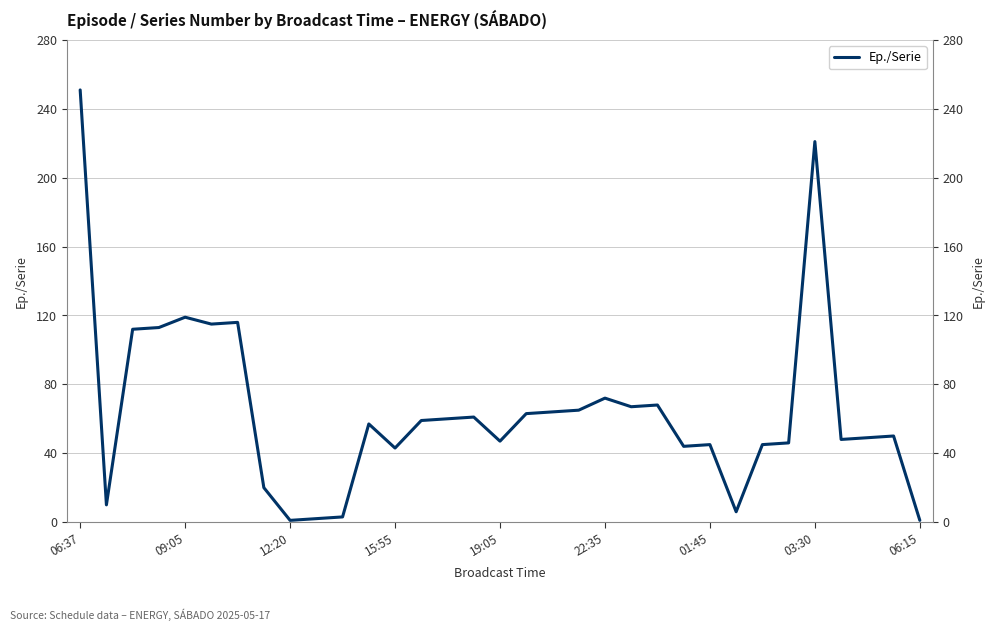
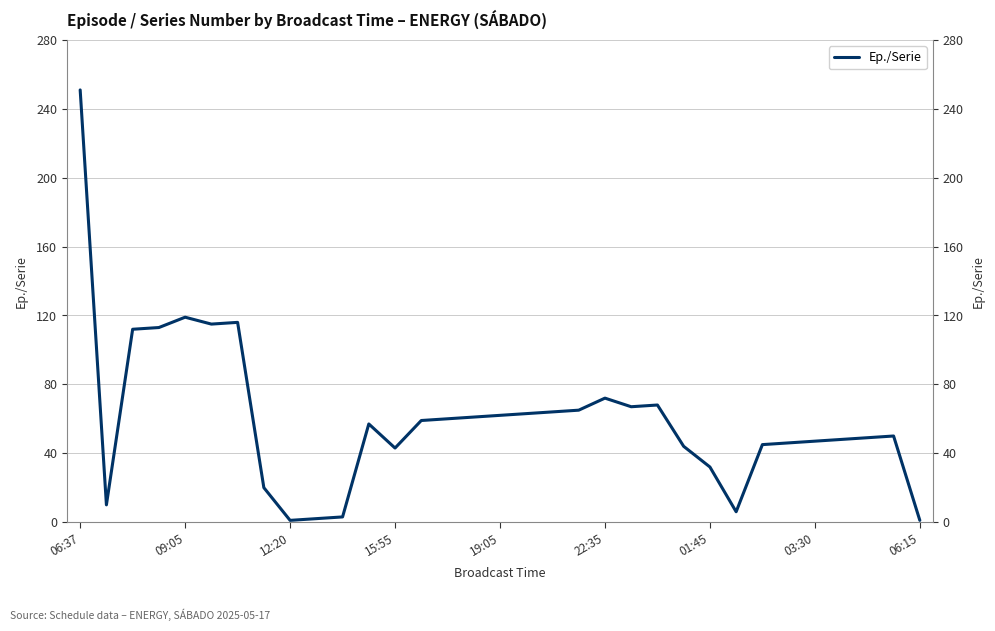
19:05: 47 -> 62
01:45: 45 -> 32
03:30: 221 -> 47
